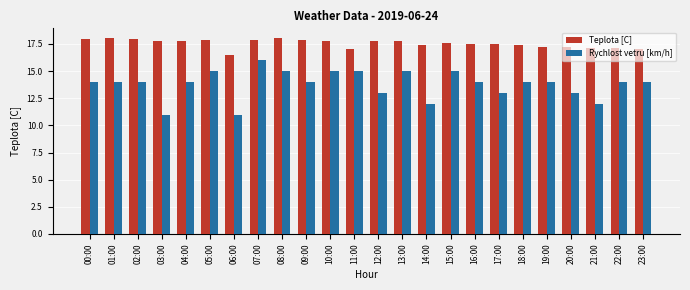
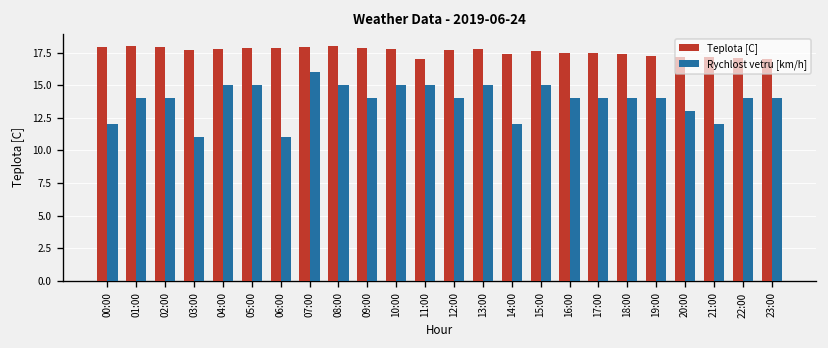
Rychlost vetru [km/h], 00:00: 14 -> 12
Rychlost vetru [km/h], 04:00: 14 -> 15
Teplota [C], 06:00: 16.5 -> 17.9
Rychlost vetru [km/h], 12:00: 13 -> 14
Rychlost vetru [km/h], 17:00: 13 -> 14
